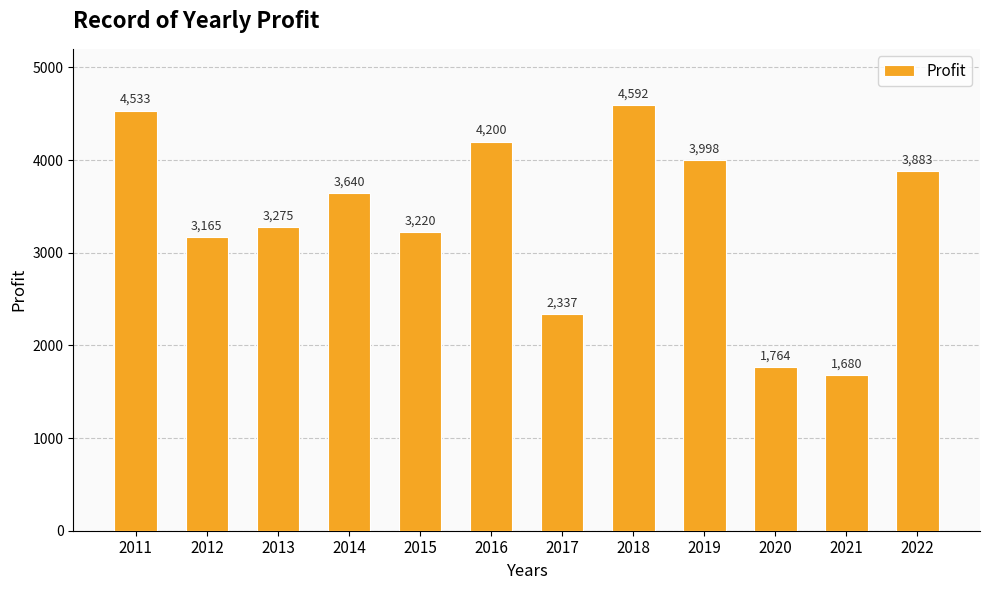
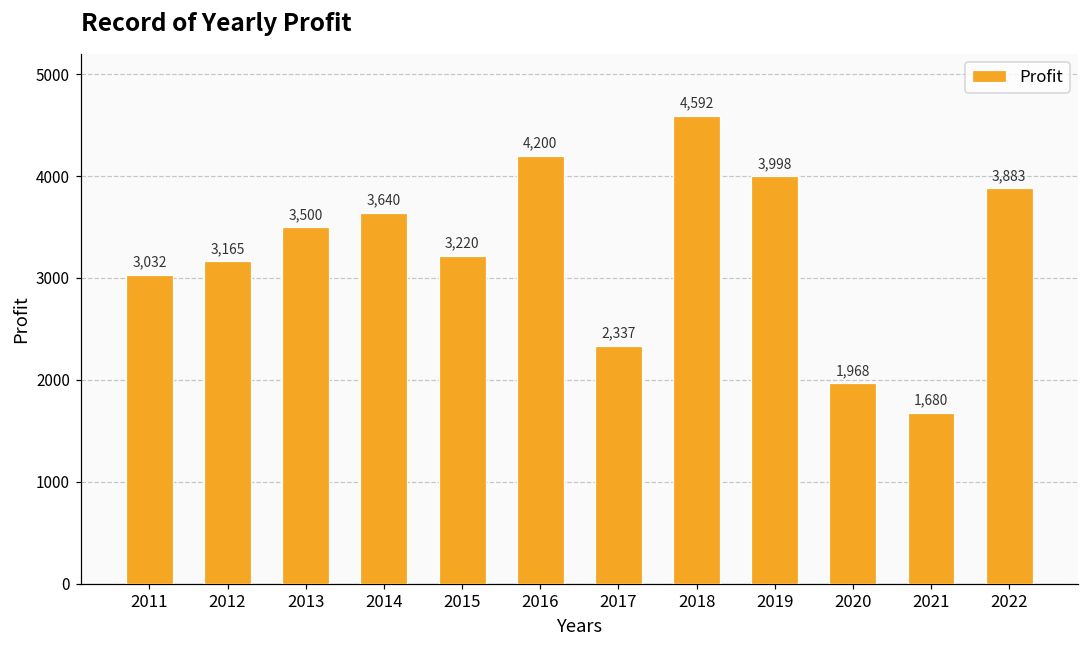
2011: 4,533 -> 3,032
2013: 3,275 -> 3,500
2020: 1,764 -> 1,968
